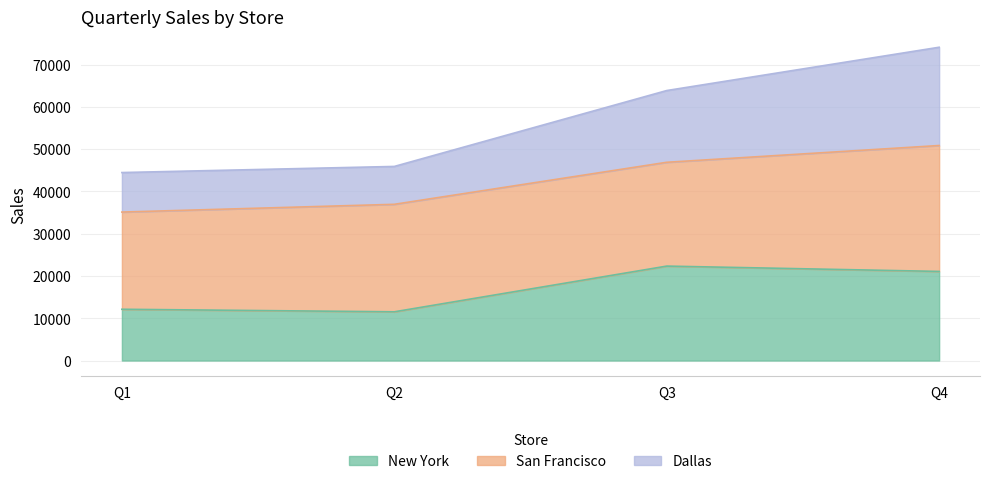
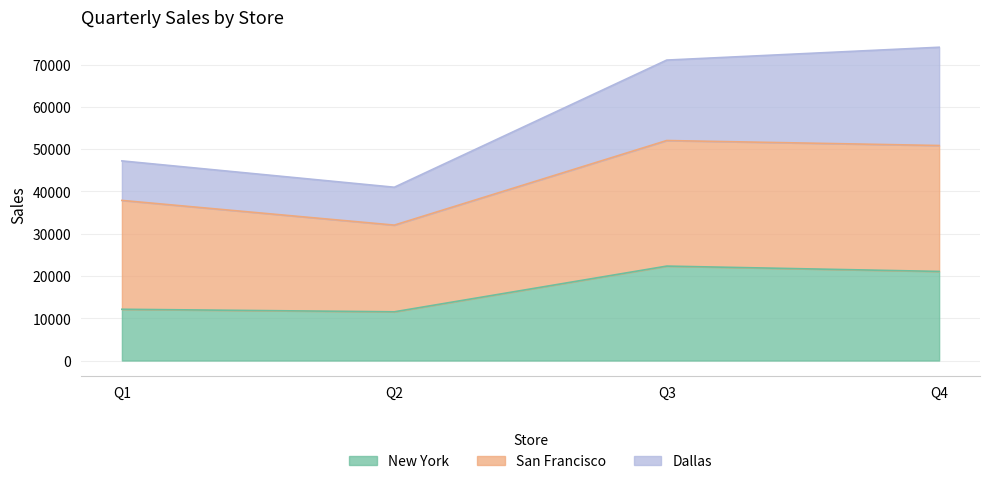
San Francisco, Q1: 23000 -> 26000
San Francisco, Q2: 25000 -> 21000
San Francisco, Q3: 25000 -> 30000
Dallas, Q3: 17000 -> 19000
